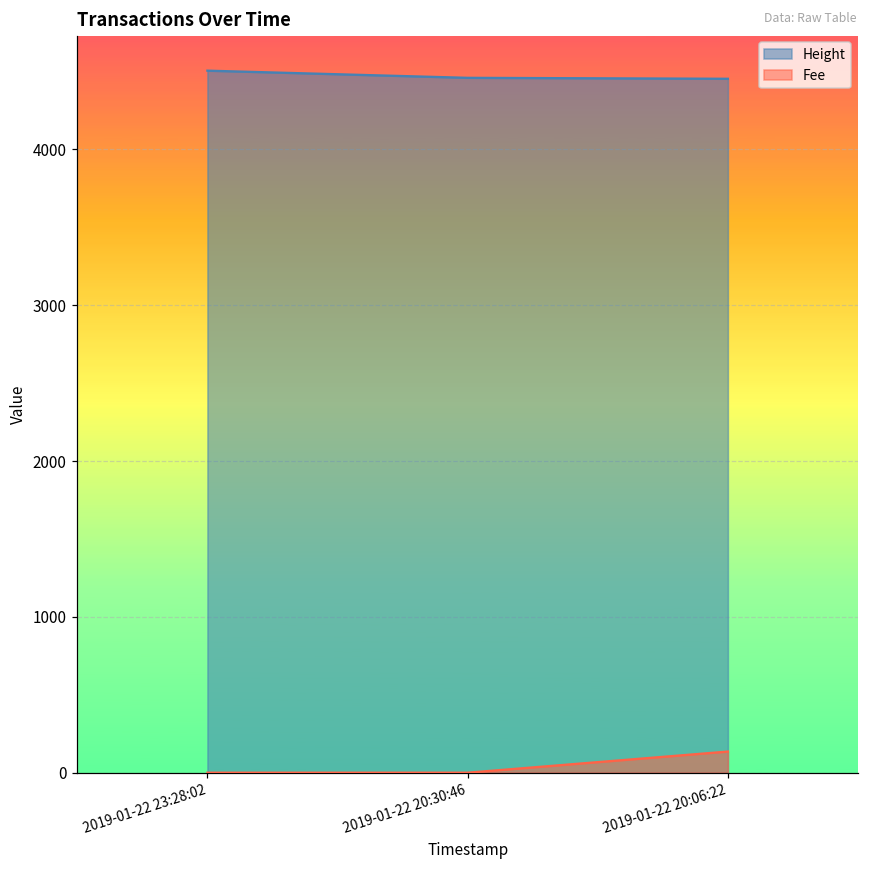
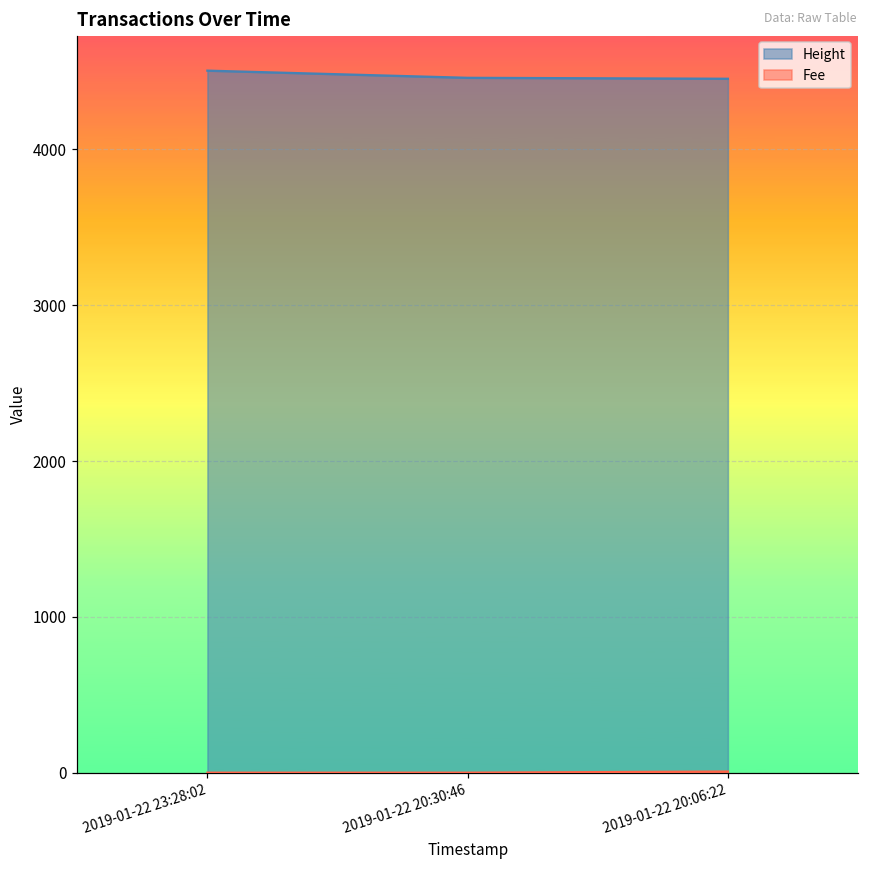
Fee, 2019-01-22 20:06:22: 140 -> 10
